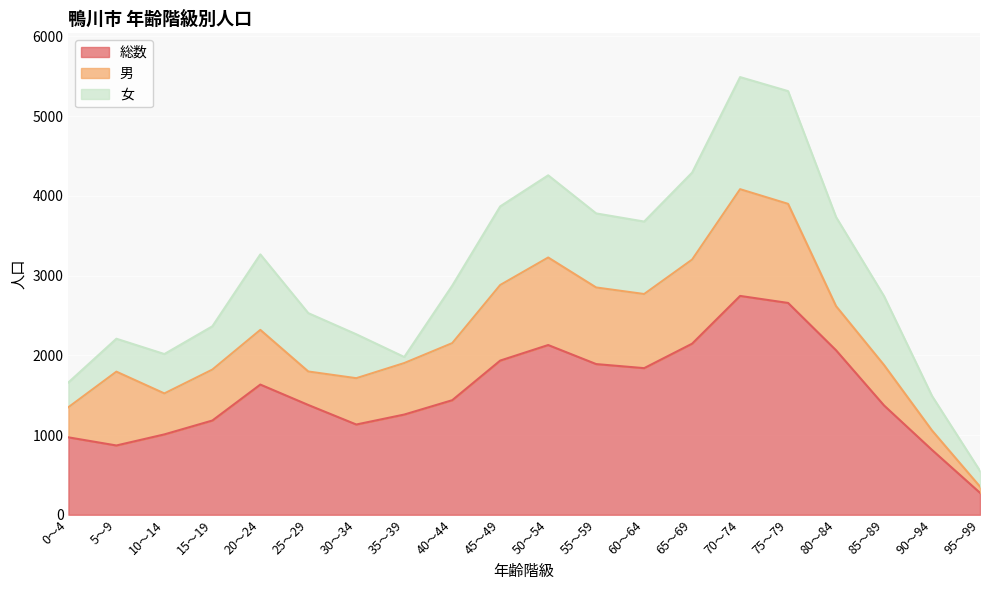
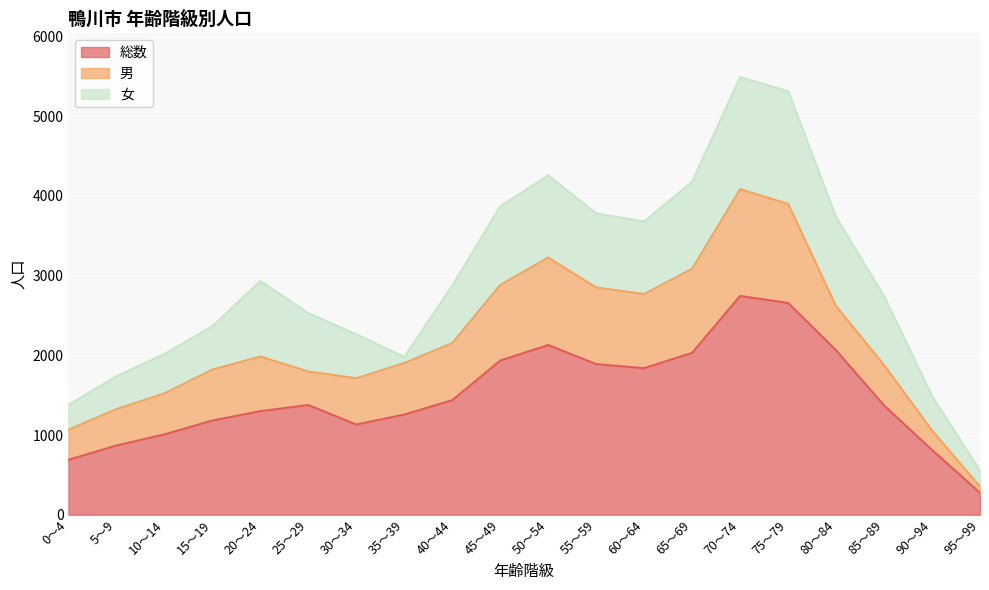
総数, 0～4: 1000 -> 700
男, 5～9: 900 -> 500
総数, 20～24: 1600 -> 1300
総数, 65～69: 2100 -> 2000
